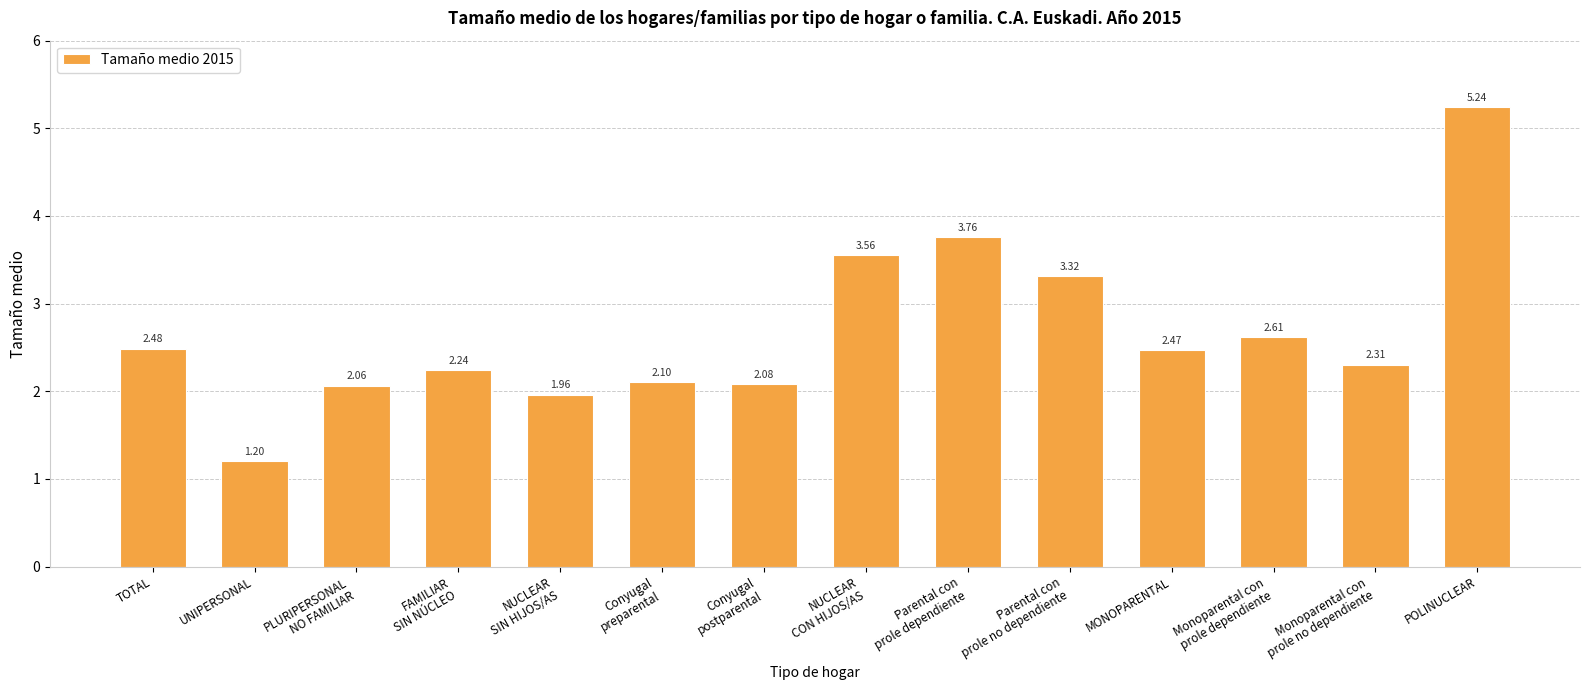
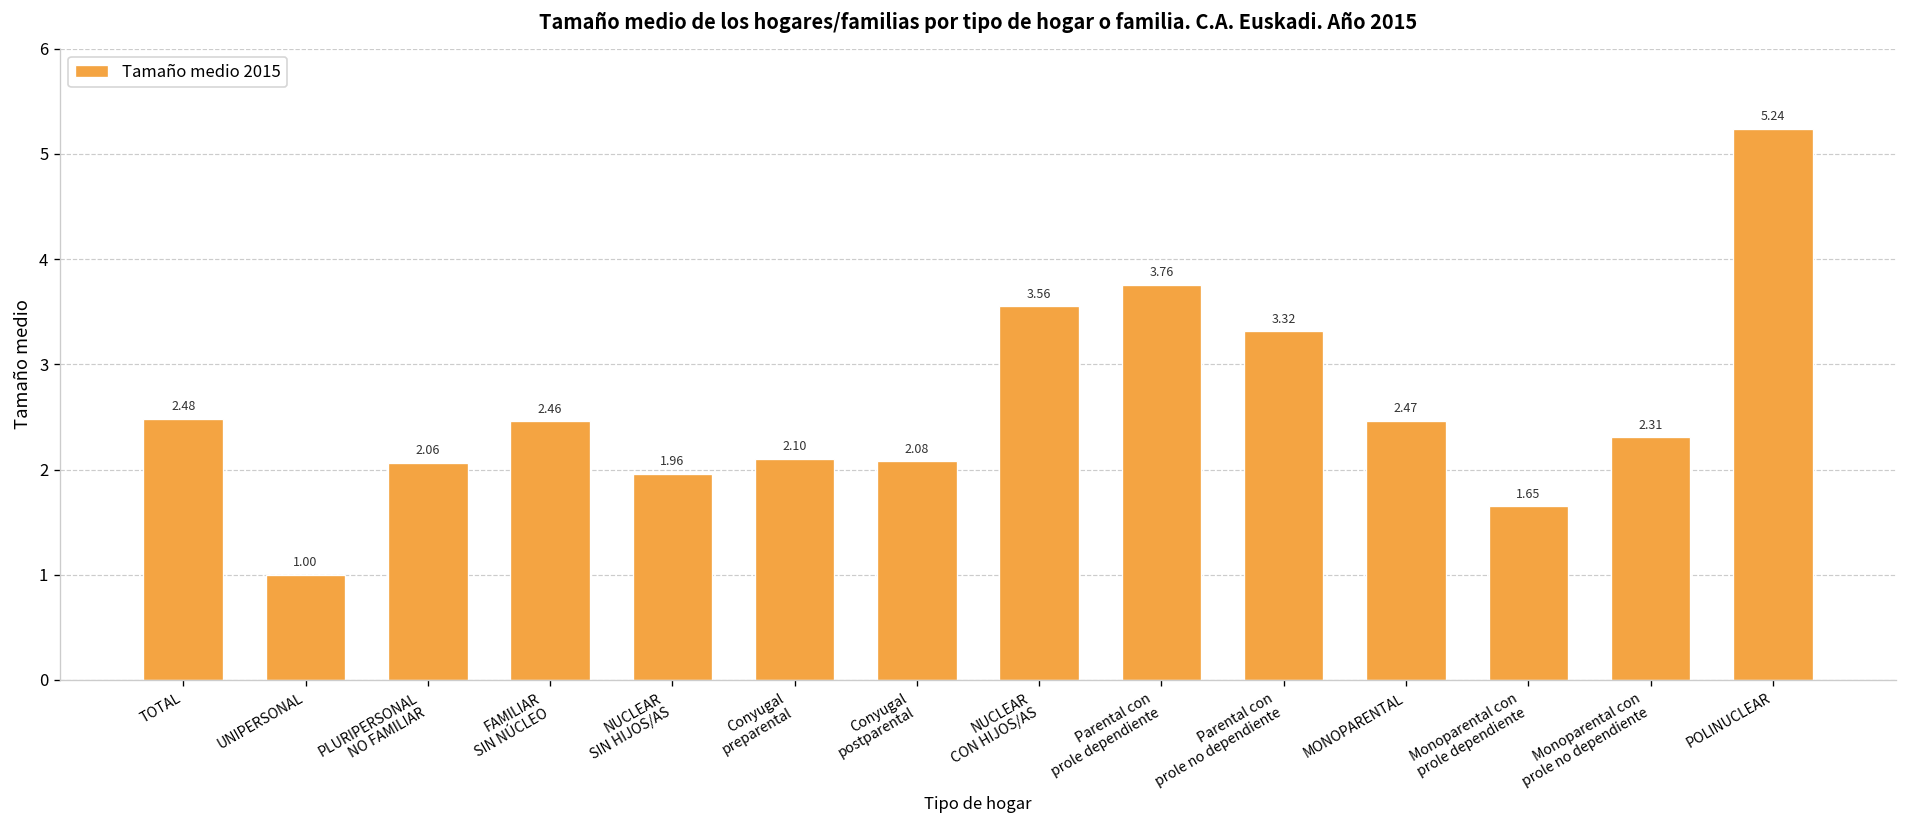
UNIPERSONAL: 1.20 -> 1.00
FAMILIAR SIN NÚCLEO: 2.24 -> 2.46
Monoparental con prole dependiente: 2.61 -> 1.65
